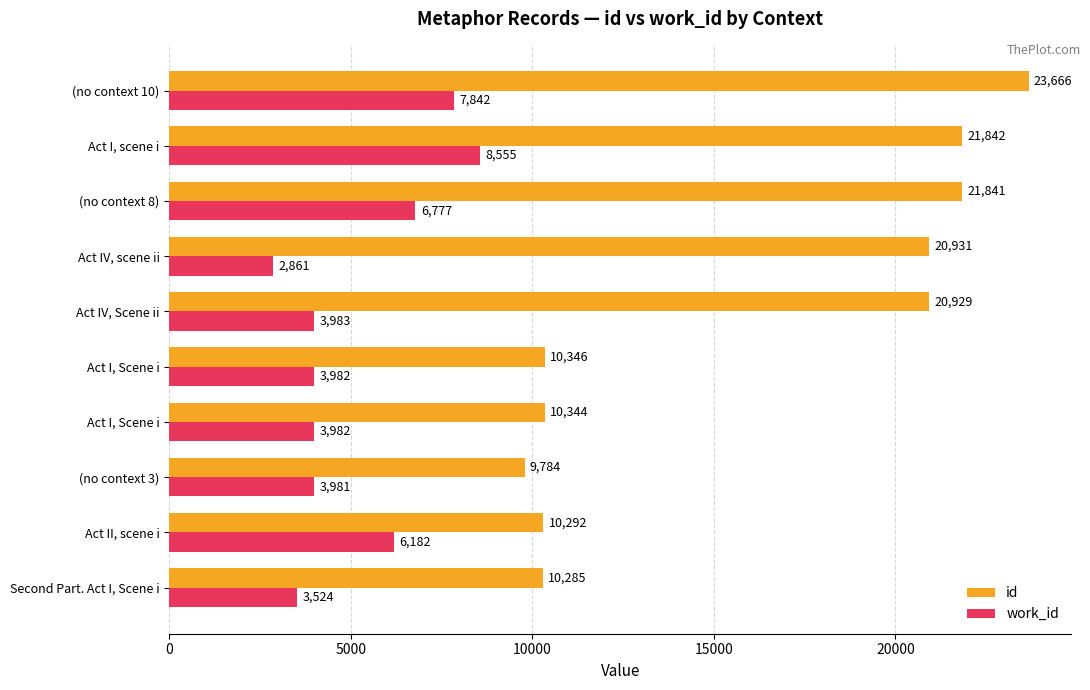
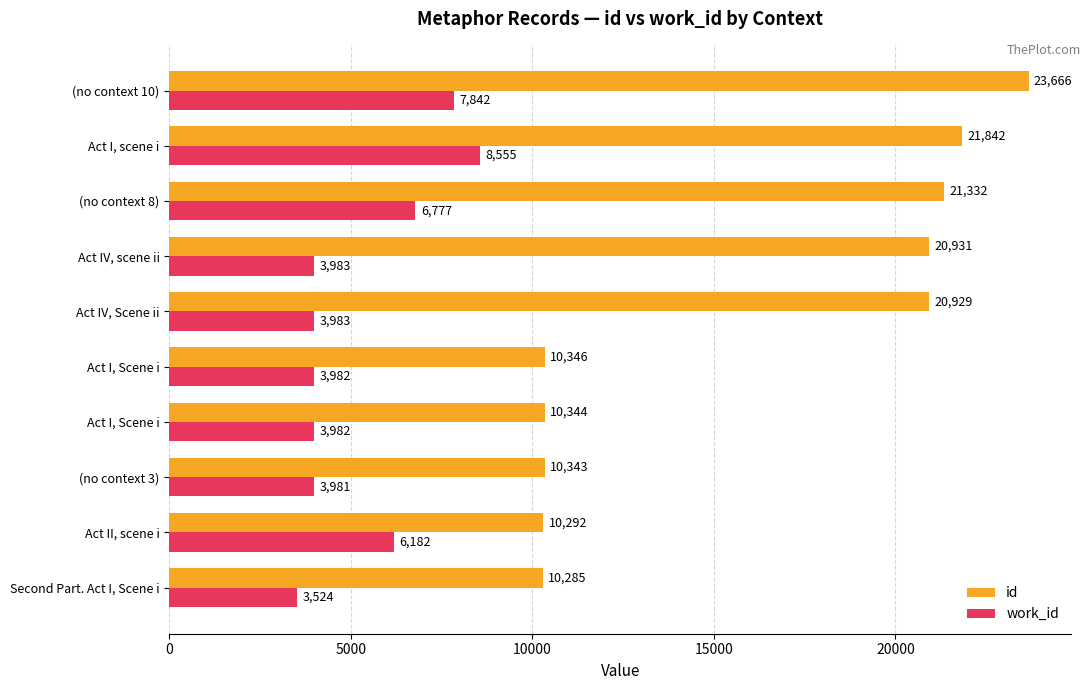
id, (no context 8): 21,841 -> 21,332
work_id, Act IV, scene ii: 2,861 -> 3,983
id, (no context 3): 9,784 -> 10,343
